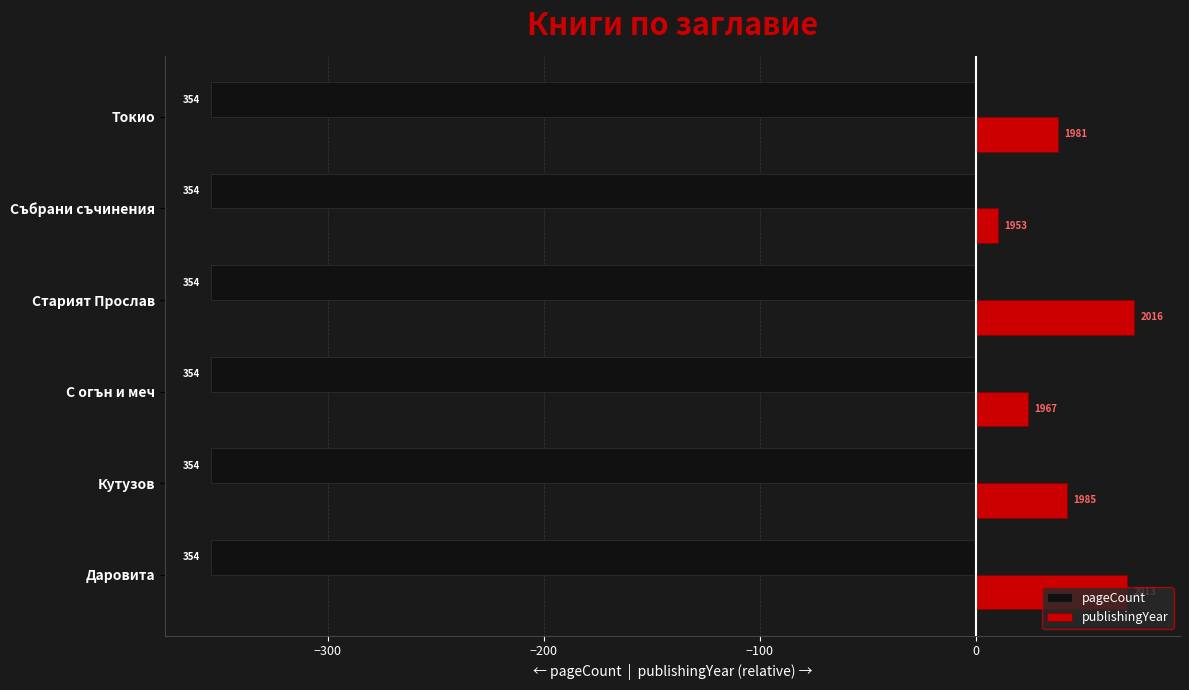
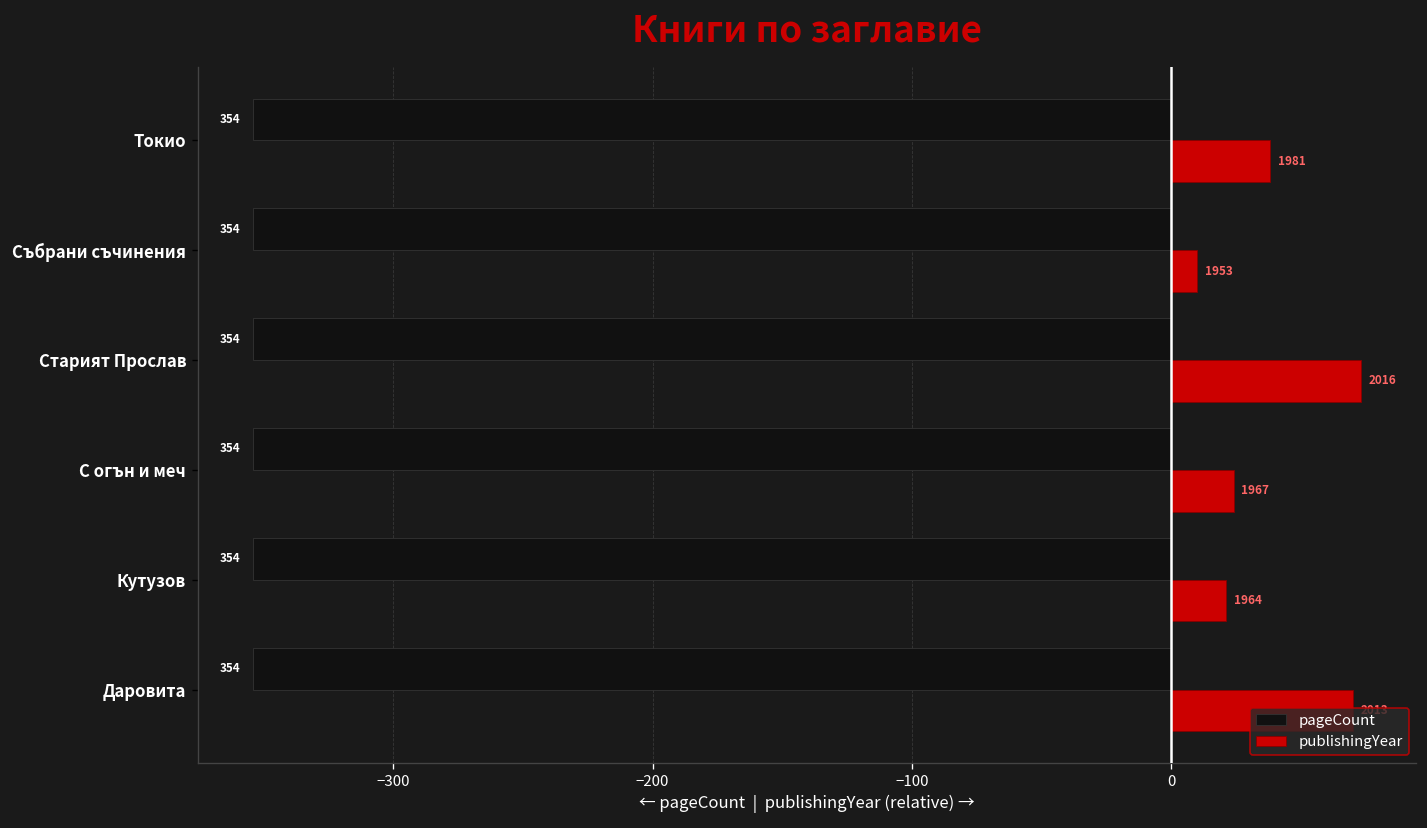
publishingYear, Кутузов: 1985 -> 1964
